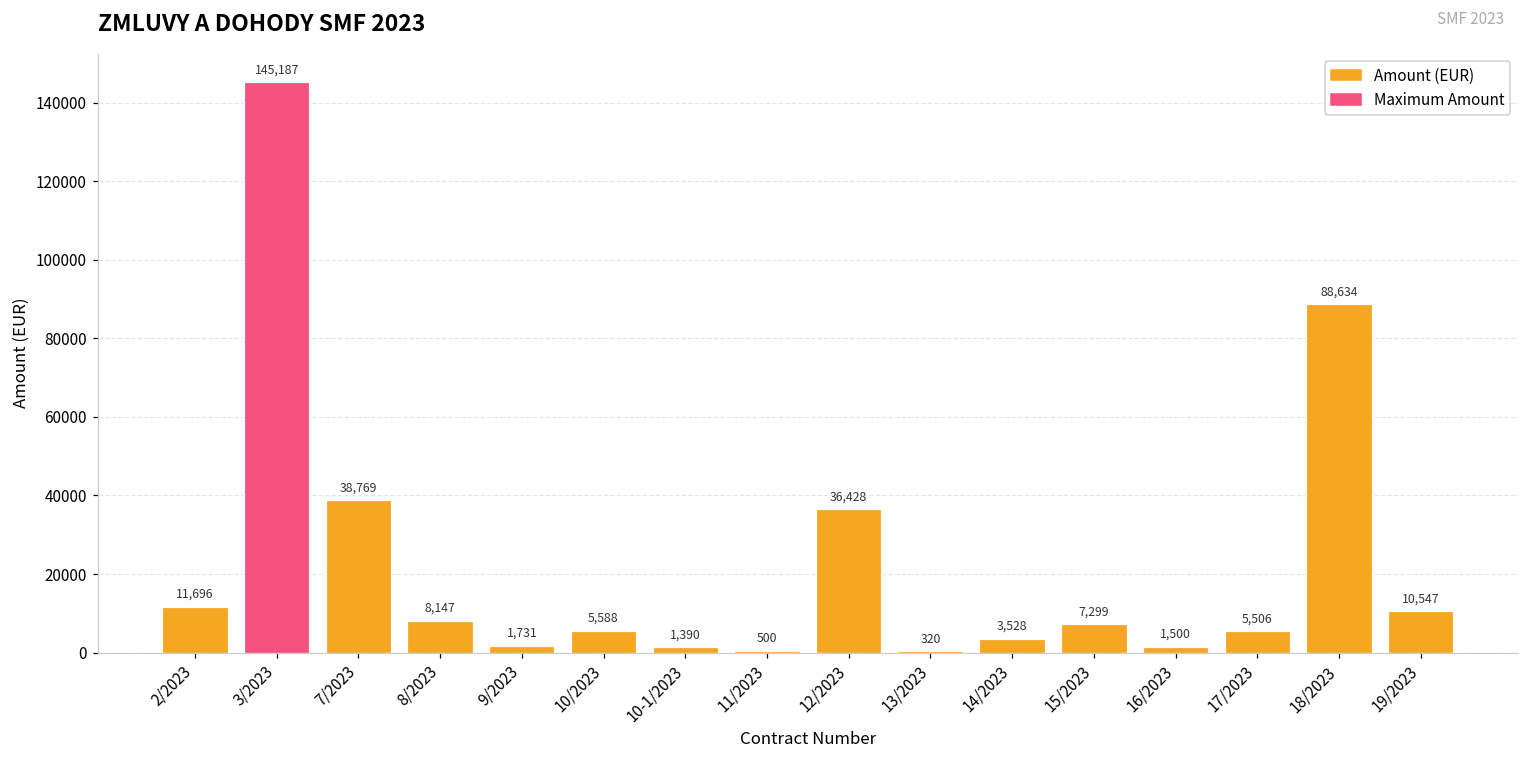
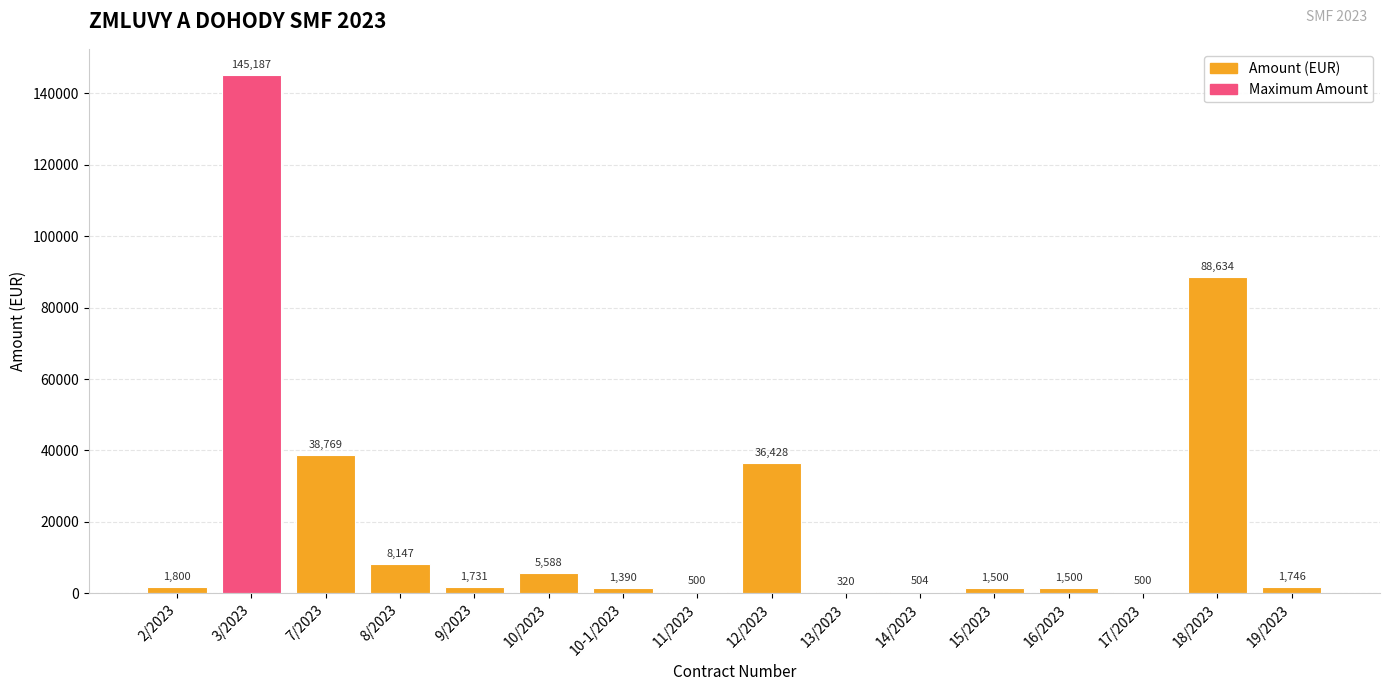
2/2023: 11,696 -> 1,800
14/2023: 3,528 -> 504
15/2023: 7,299 -> 1,500
17/2023: 5,506 -> 500
19/2023: 10,547 -> 1,746
